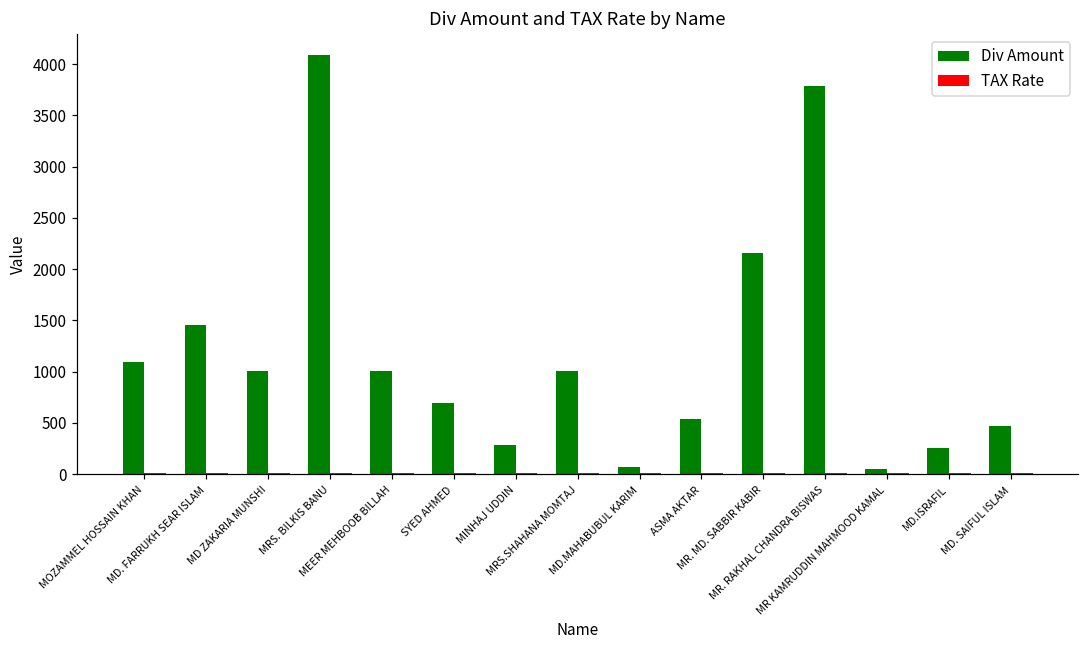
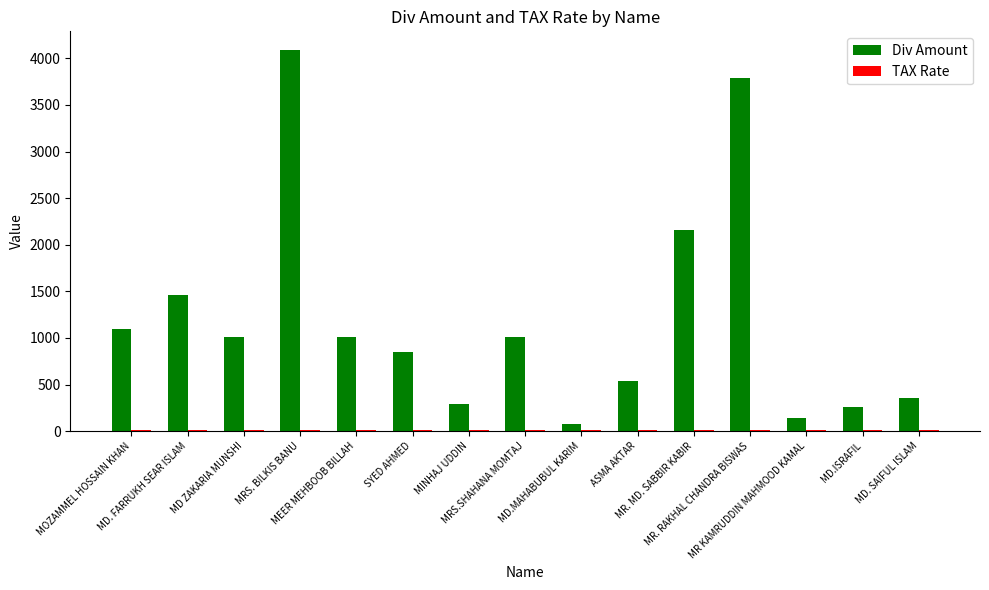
Div Amount, SYED AHMED: 700 -> 800
Div Amount, MR KAMRUDDIN MAHMOOD KAMAL: 50 -> 140
Div Amount, MD. SAIFUL ISLAM: 500 -> 400
